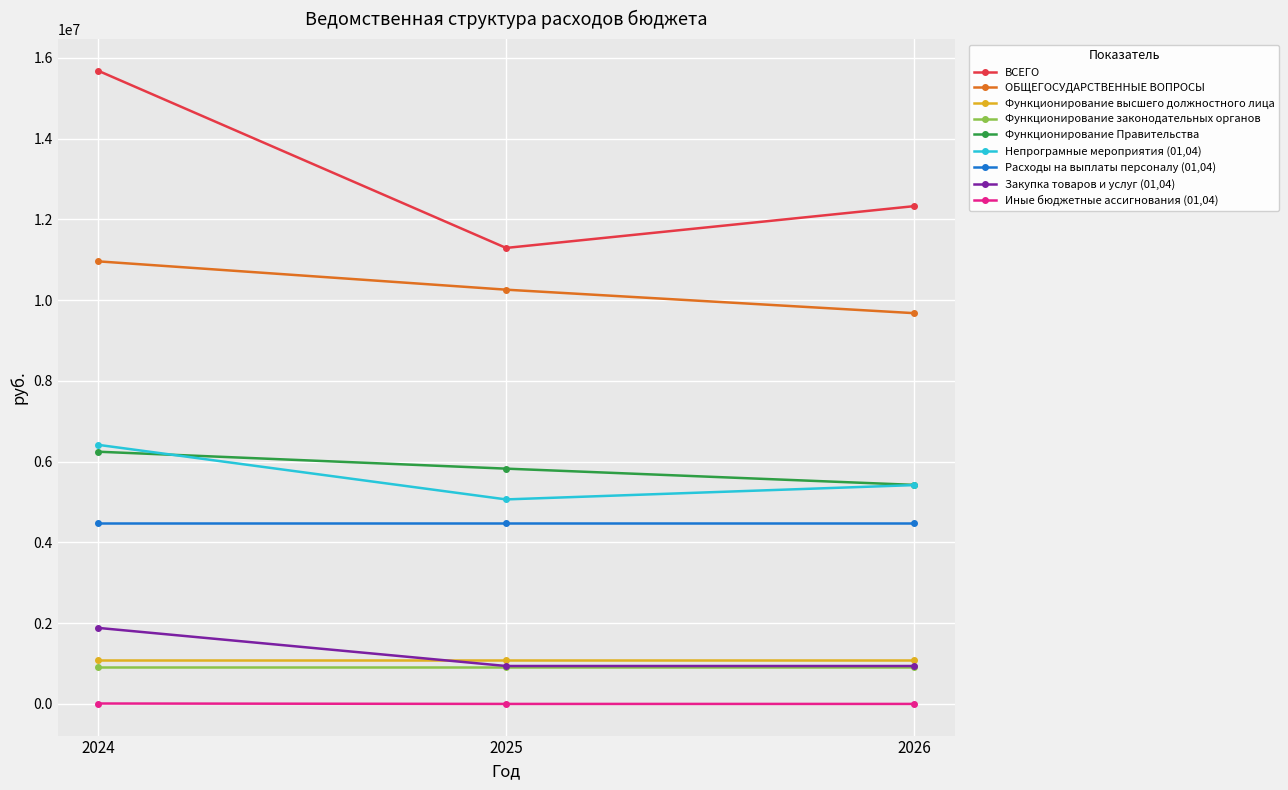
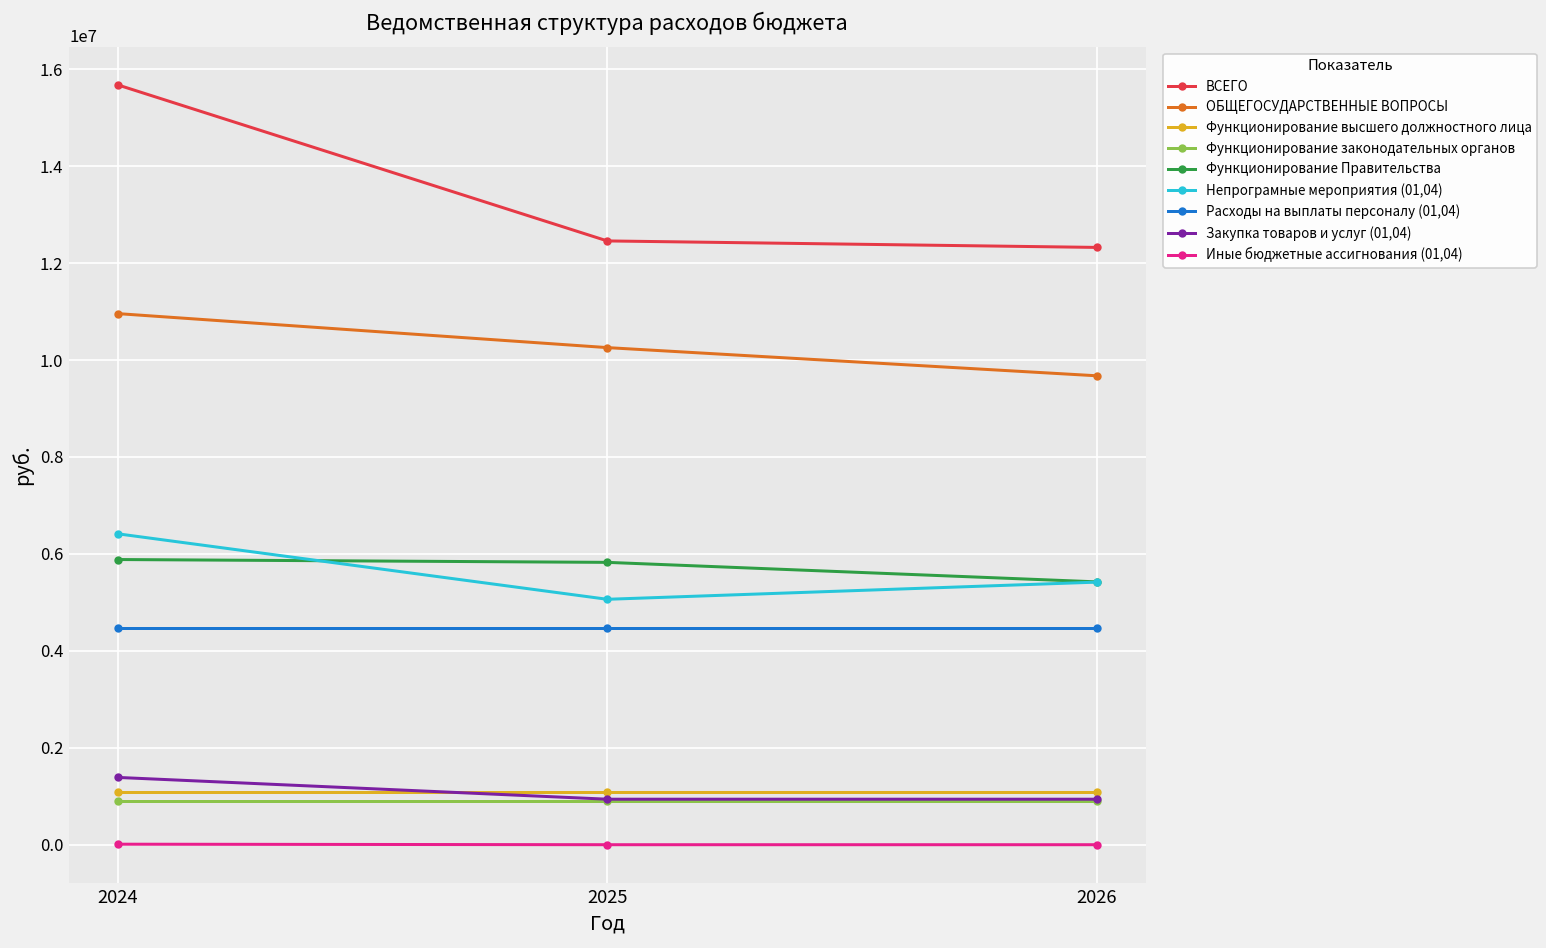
Функционирование Правительства, 2024: 6200000 -> 5900000
Закупка товаров и услуг (01,04), 2024: 1900000 -> 1400000
ВСЕГО, 2025: 11300000 -> 12500000
